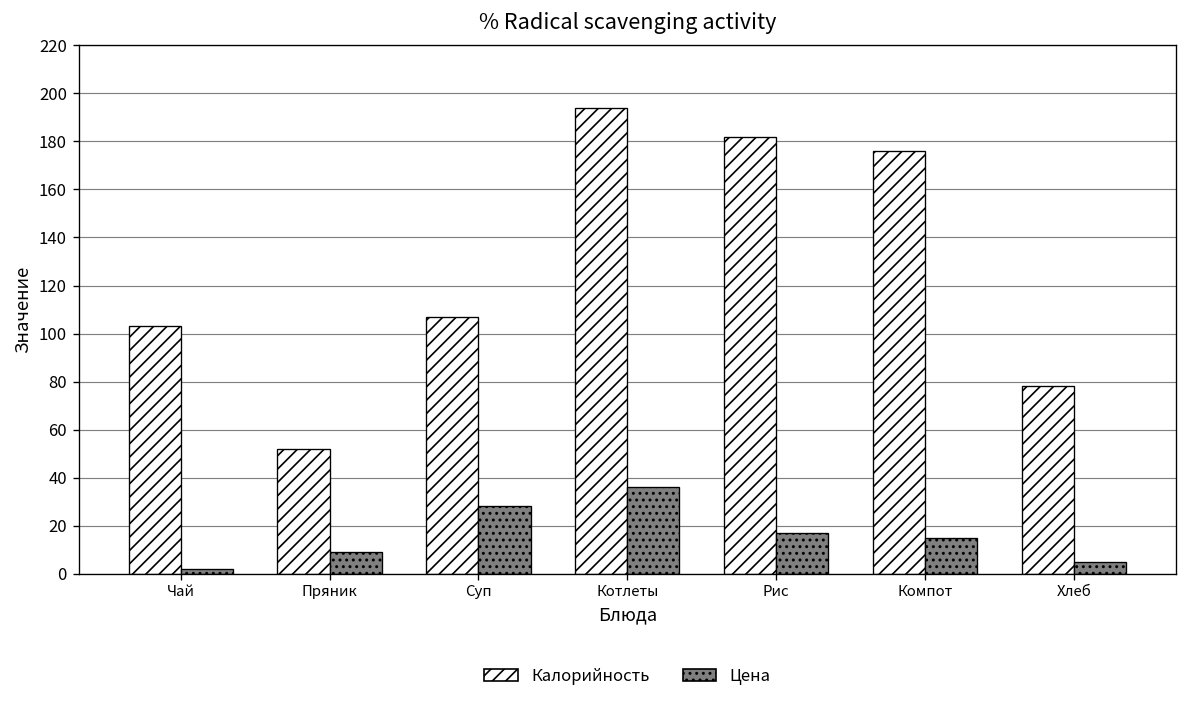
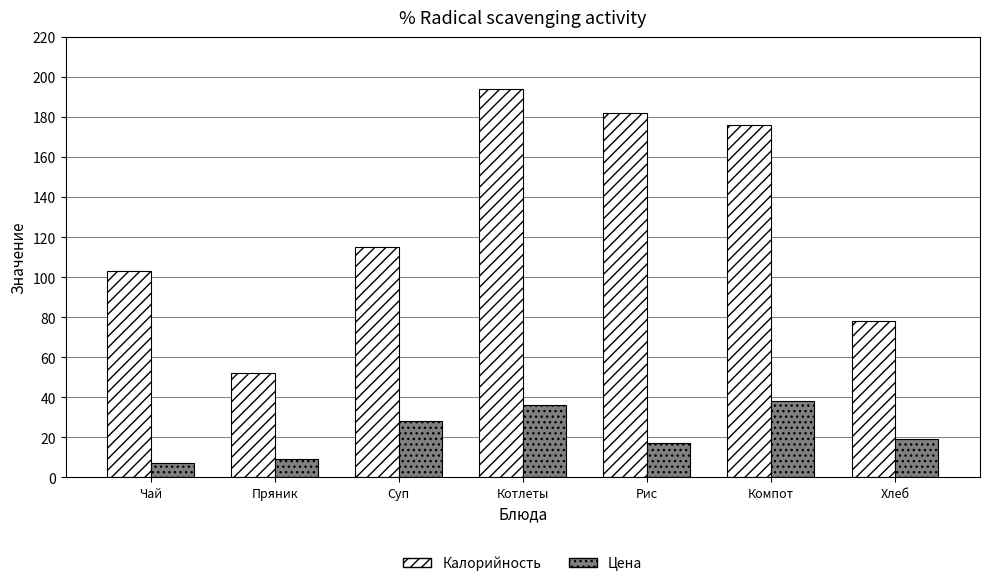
Цена, Чай: 2 -> 7
Калорийность, Суп: 107 -> 115
Цена, Компот: 15 -> 38
Цена, Хлеб: 5 -> 19
